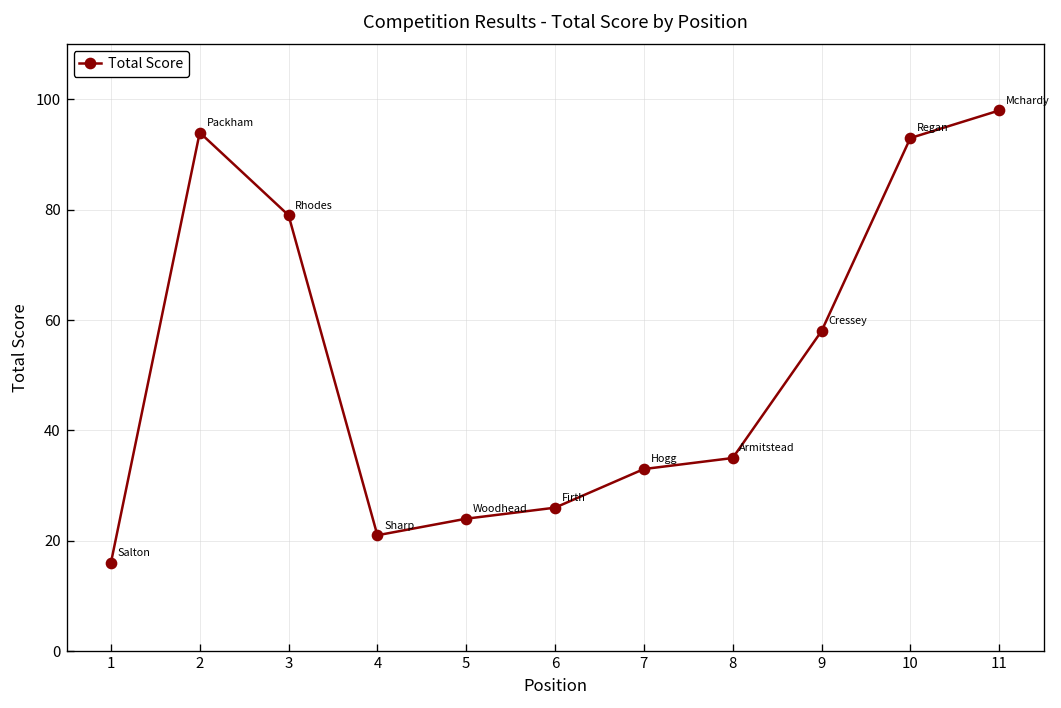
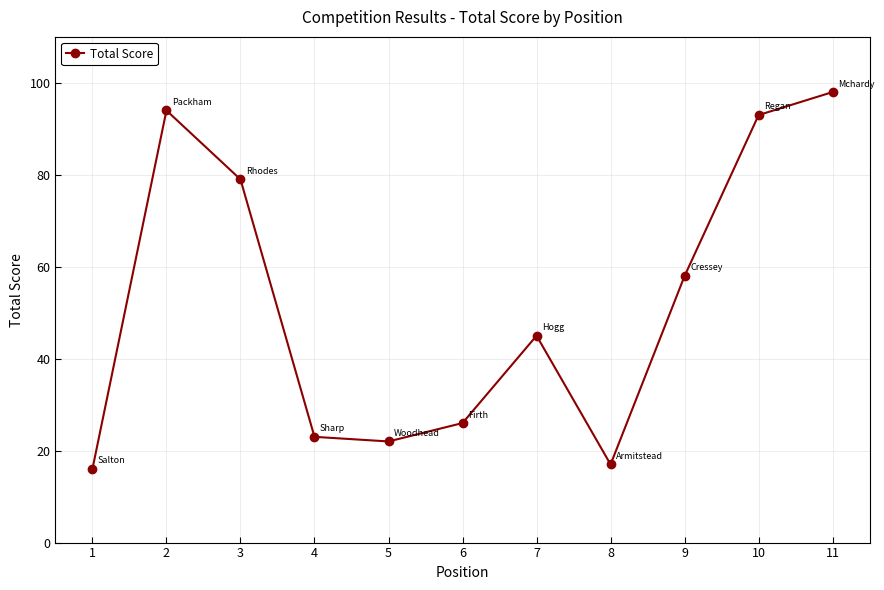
4: 21 -> 23
5: 24 -> 22
7: 33 -> 45
8: 35 -> 17
